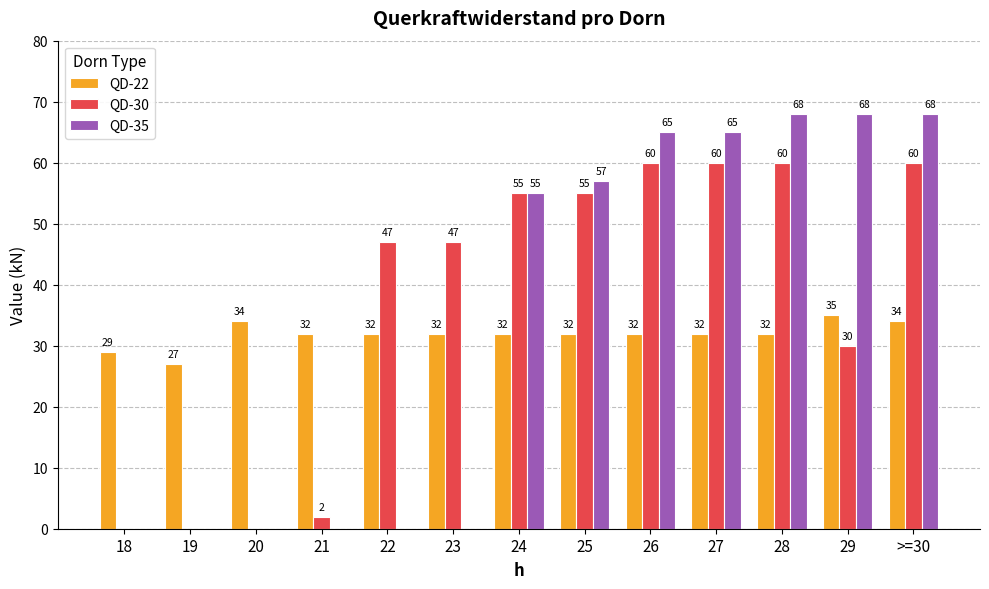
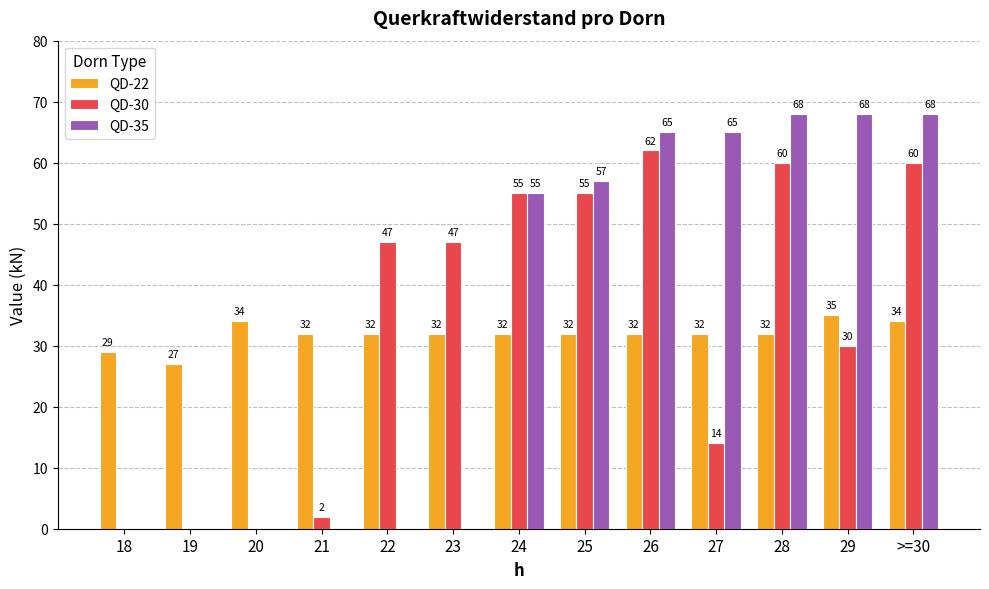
QD-30, 26: 60 -> 62
QD-30, 27: 60 -> 14
